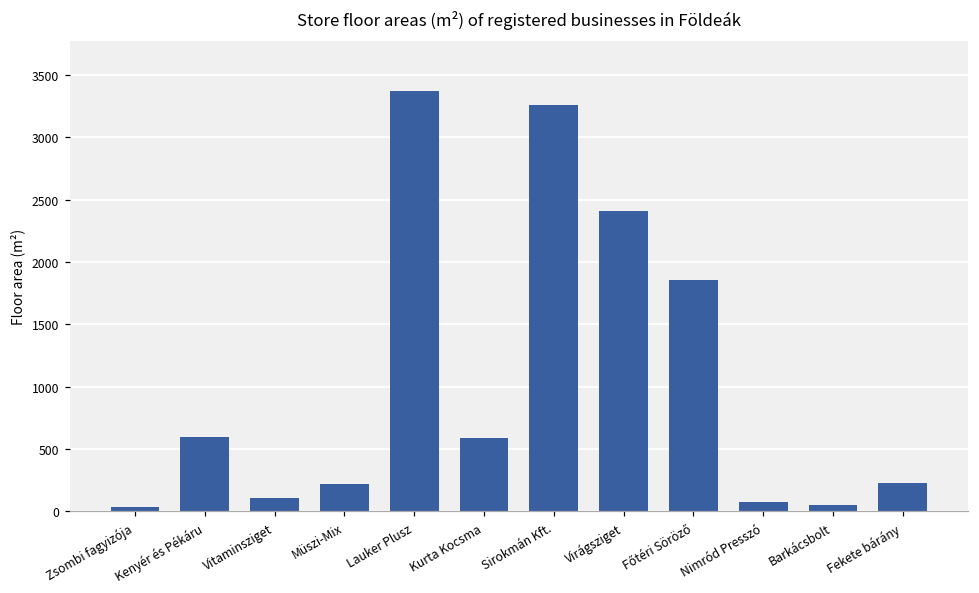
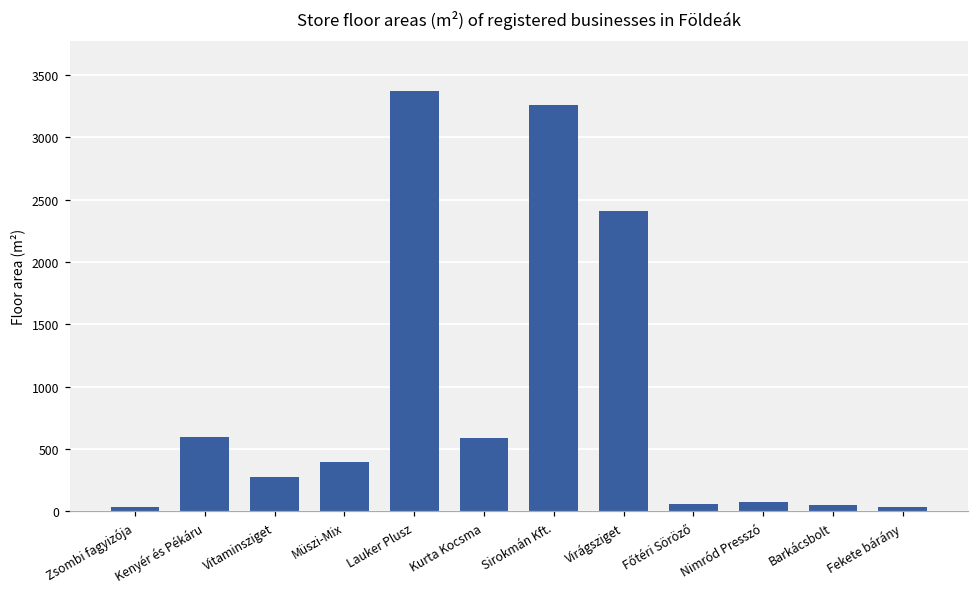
Vitaminsziget: 110 -> 270
Müszi-Mix: 220 -> 400
Főtéri Söröző: 1850 -> 60
Fekete bárány: 230 -> 30
